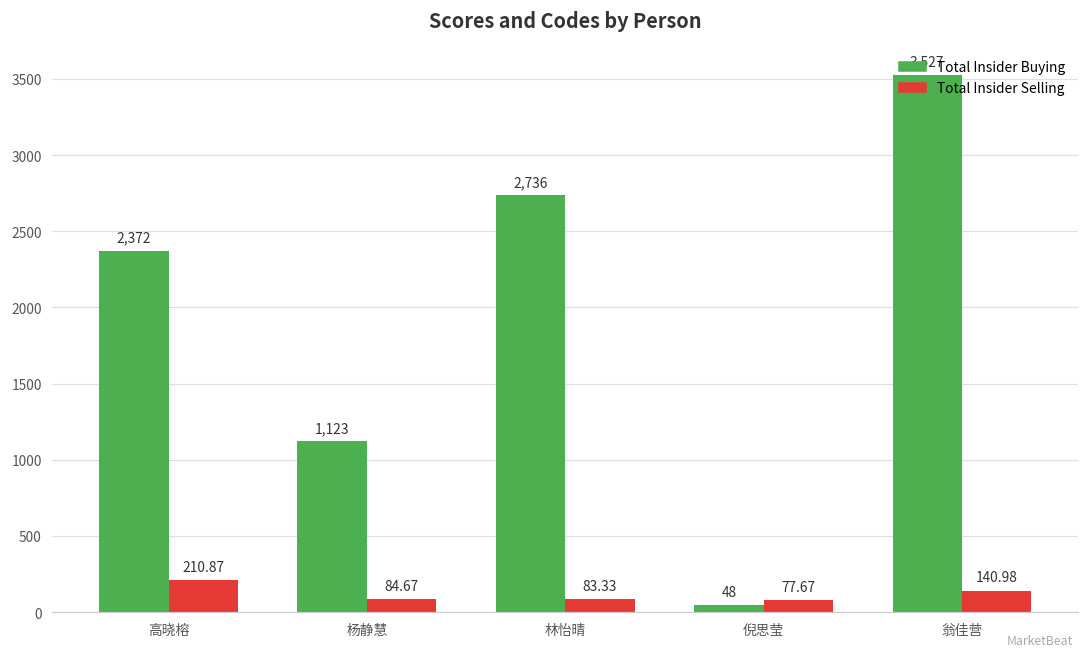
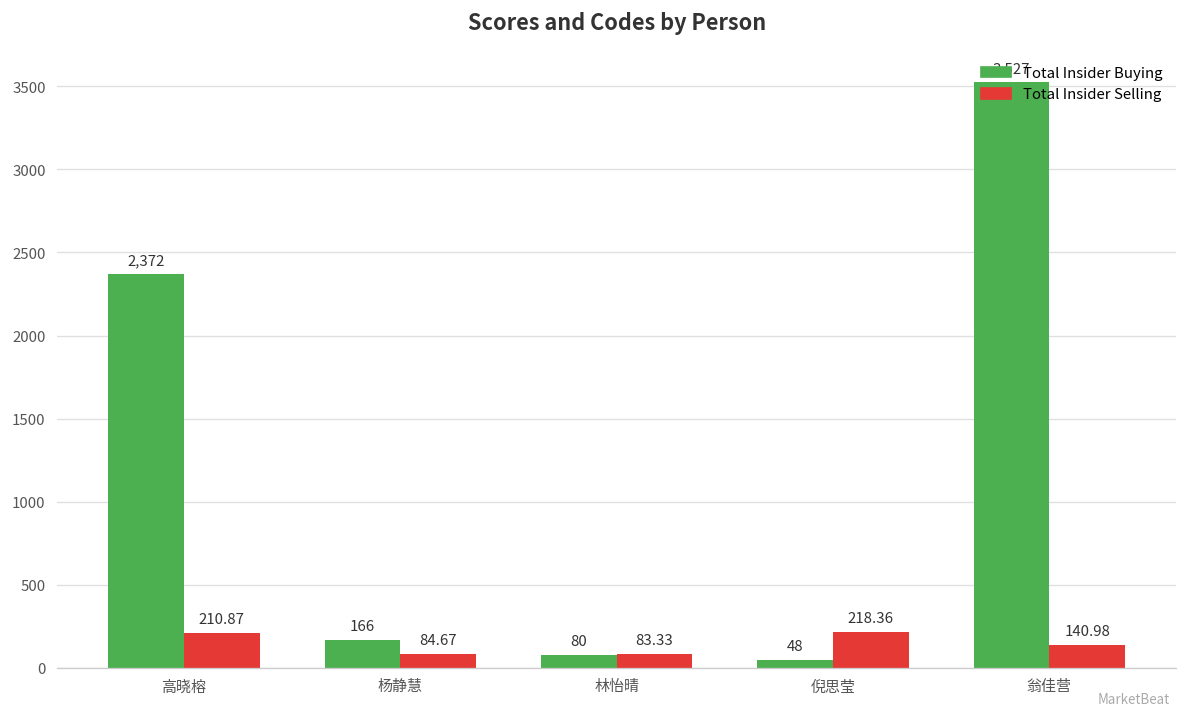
Total Insider Buying, 杨静慧: 1,123 -> 166
Total Insider Buying, 林怡晴: 2,736 -> 80
Total Insider Selling, 倪思莹: 77.67 -> 218.36
